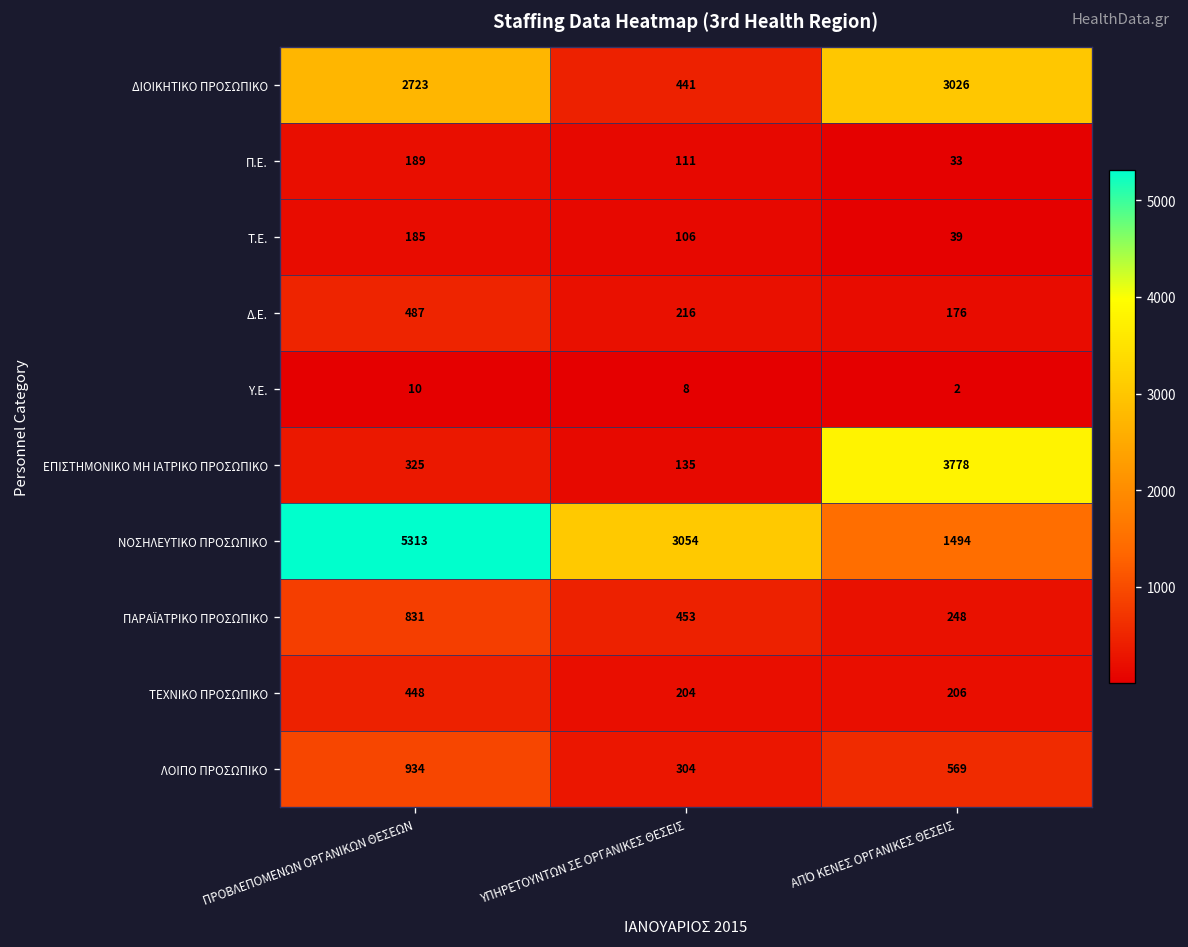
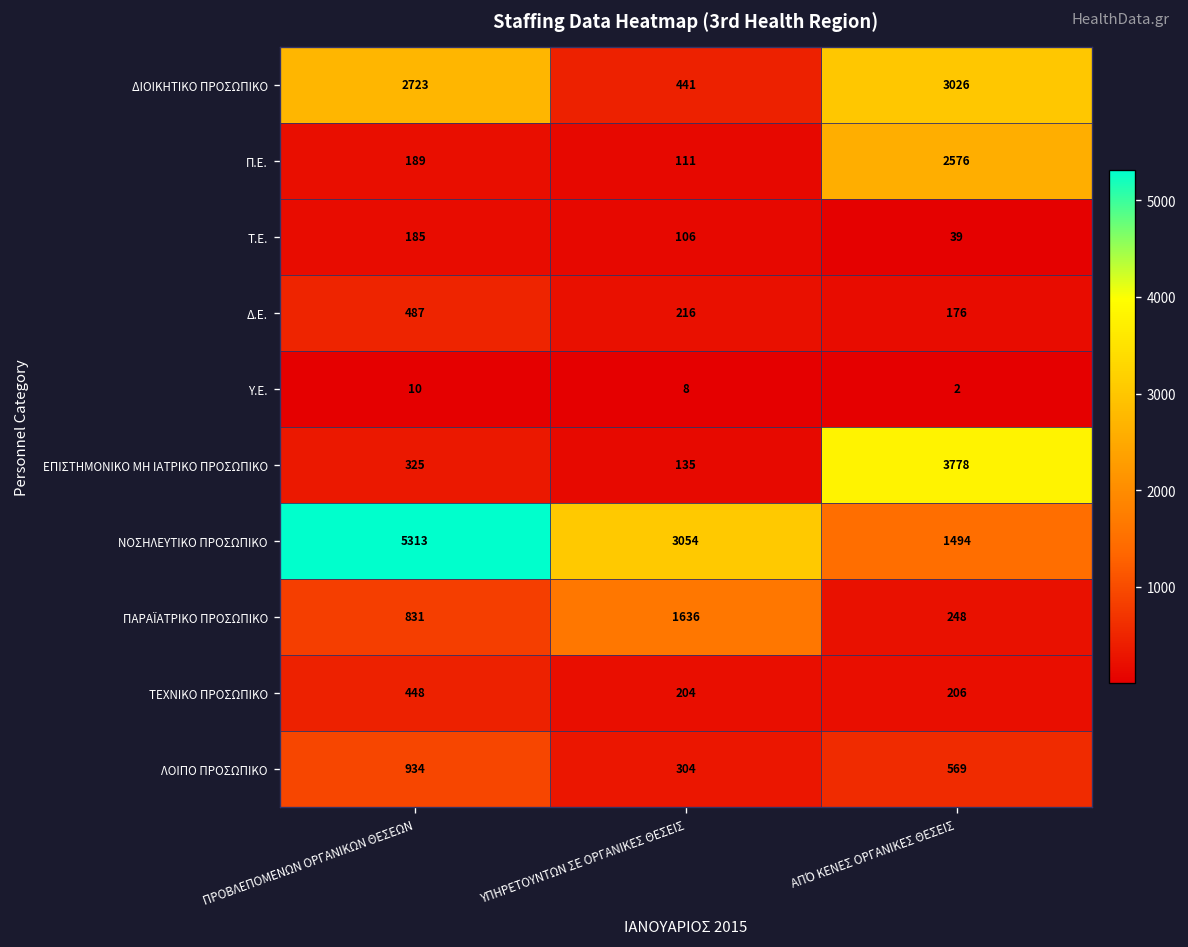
Π.Ε., ΑΠΌ ΚΕΝΕΣ ΟΡΓΑΝΙΚΕΣ ΘΕΣΕΙΣ: 33 -> 2576
ΠΑΡΑΪΑΤΡΙΚΟ ΠΡΟΣΩΠΙΚΟ, ΥΠΗΡΕΤΟΥΝΤΩΝ ΣΕ ΟΡΓΑΝΙΚΕΣ ΘΕΣΕΙΣ: 453 -> 1636
